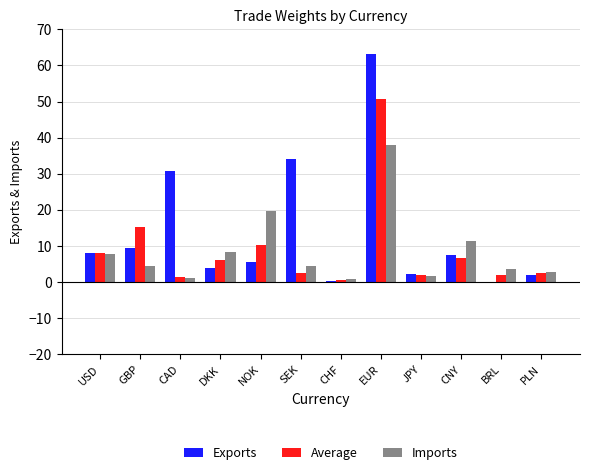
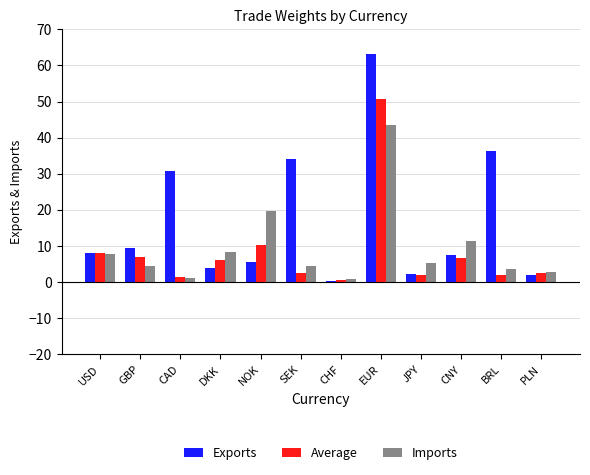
Average, GBP: 15 -> 7
Imports, EUR: 38 -> 44
Imports, JPY: 2 -> 5
Exports, BRL: 0 -> 36
